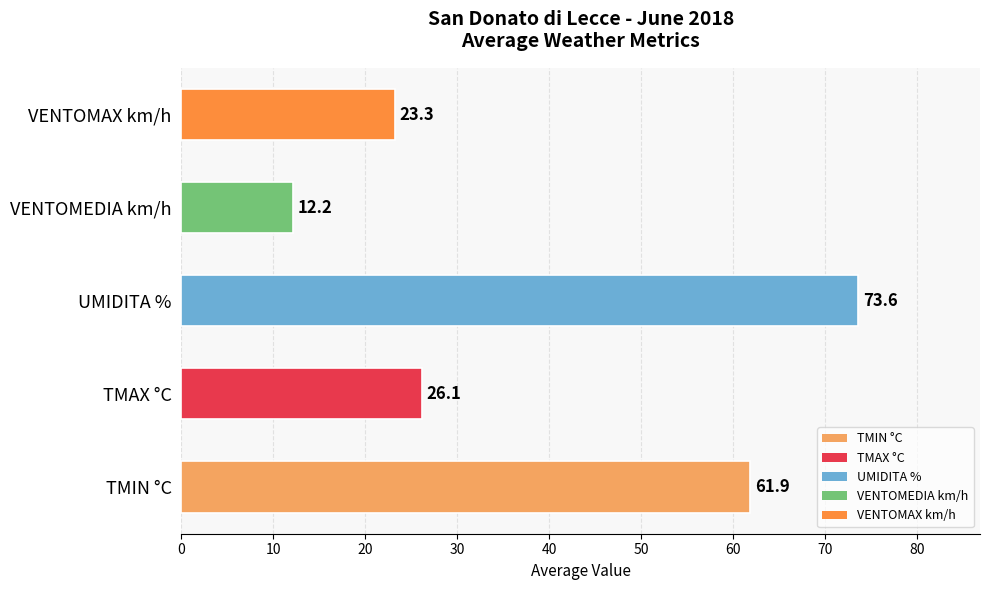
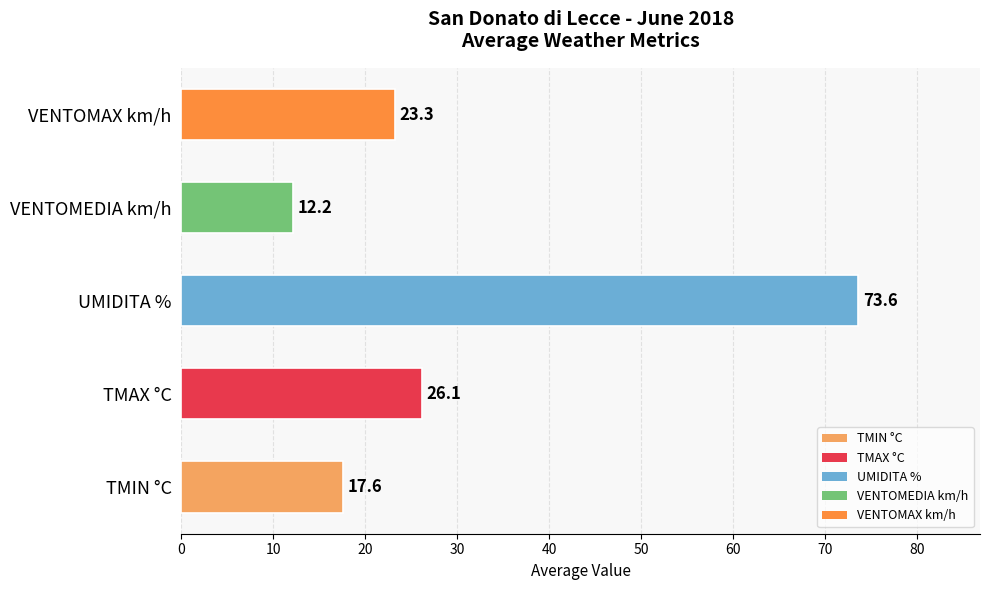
TMIN °C: 61.9 -> 17.6
